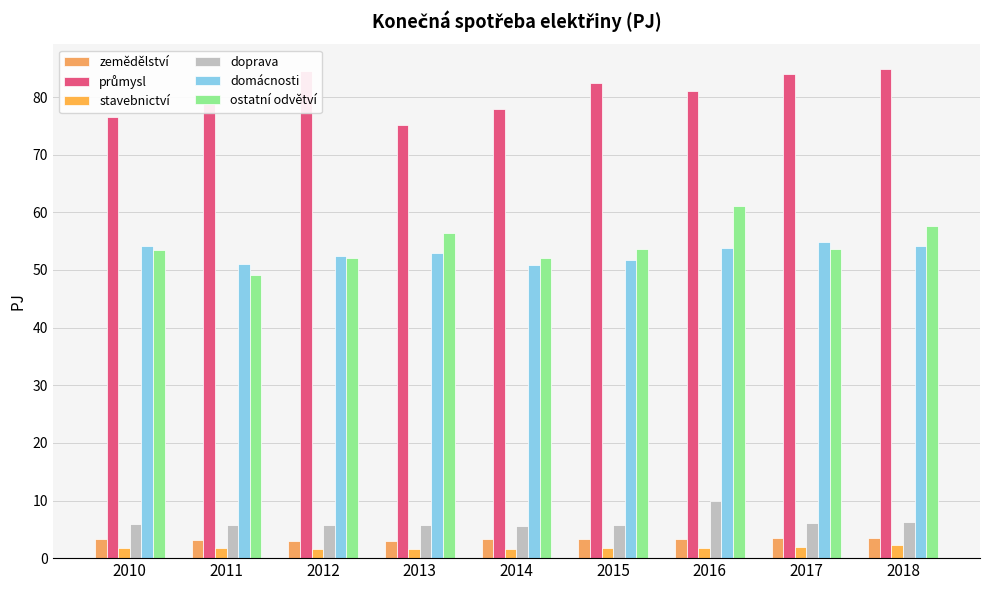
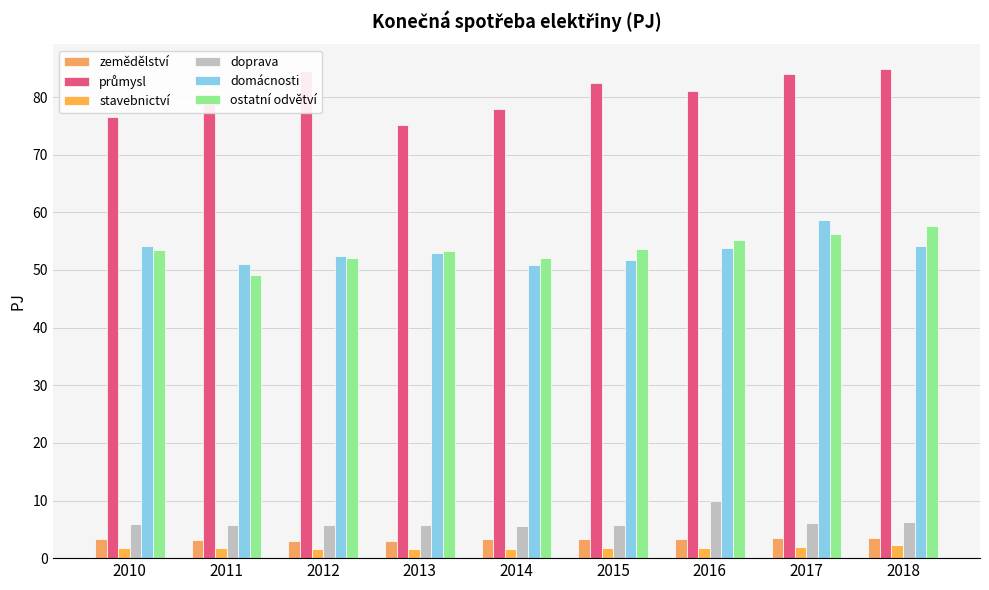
ostatní odvětví, 2013: 57 -> 53
ostatní odvětví, 2016: 61 -> 55
domácnosti, 2017: 55 -> 59
ostatní odvětví, 2017: 54 -> 56
